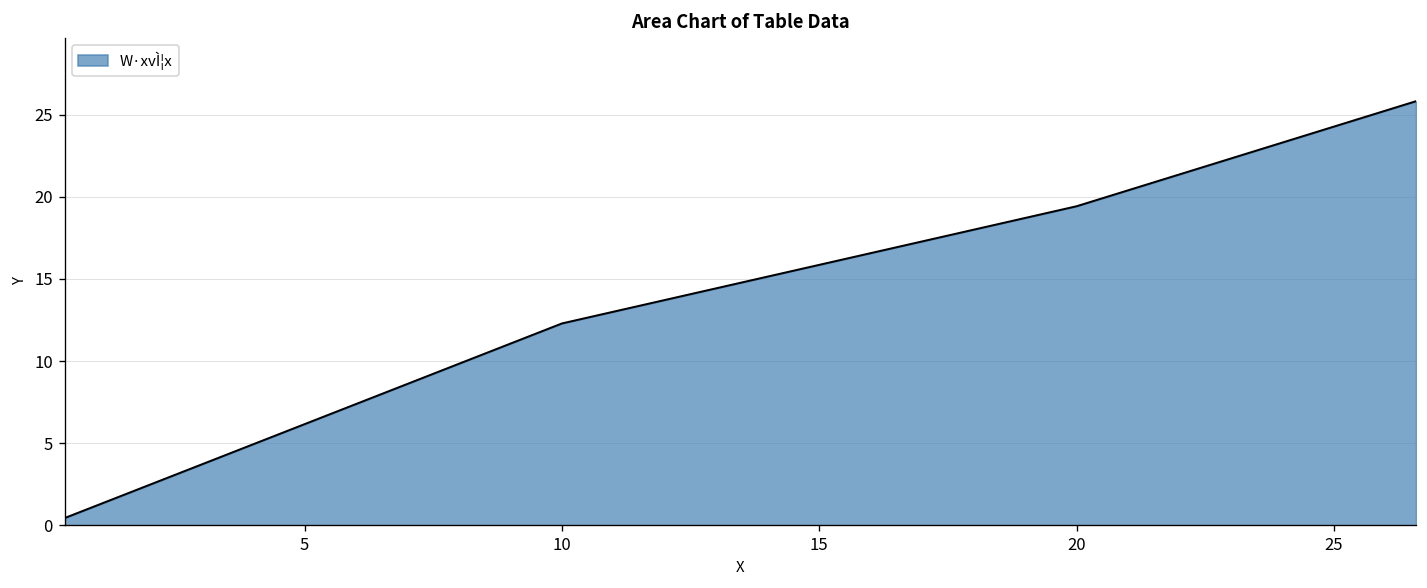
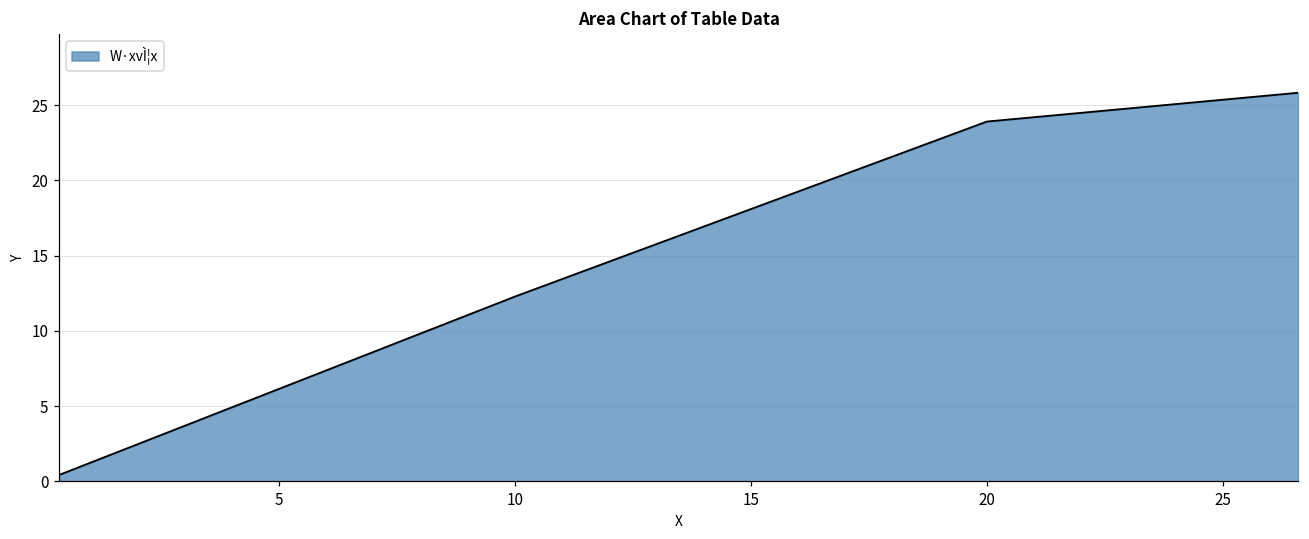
20: 19.4 -> 23.9
